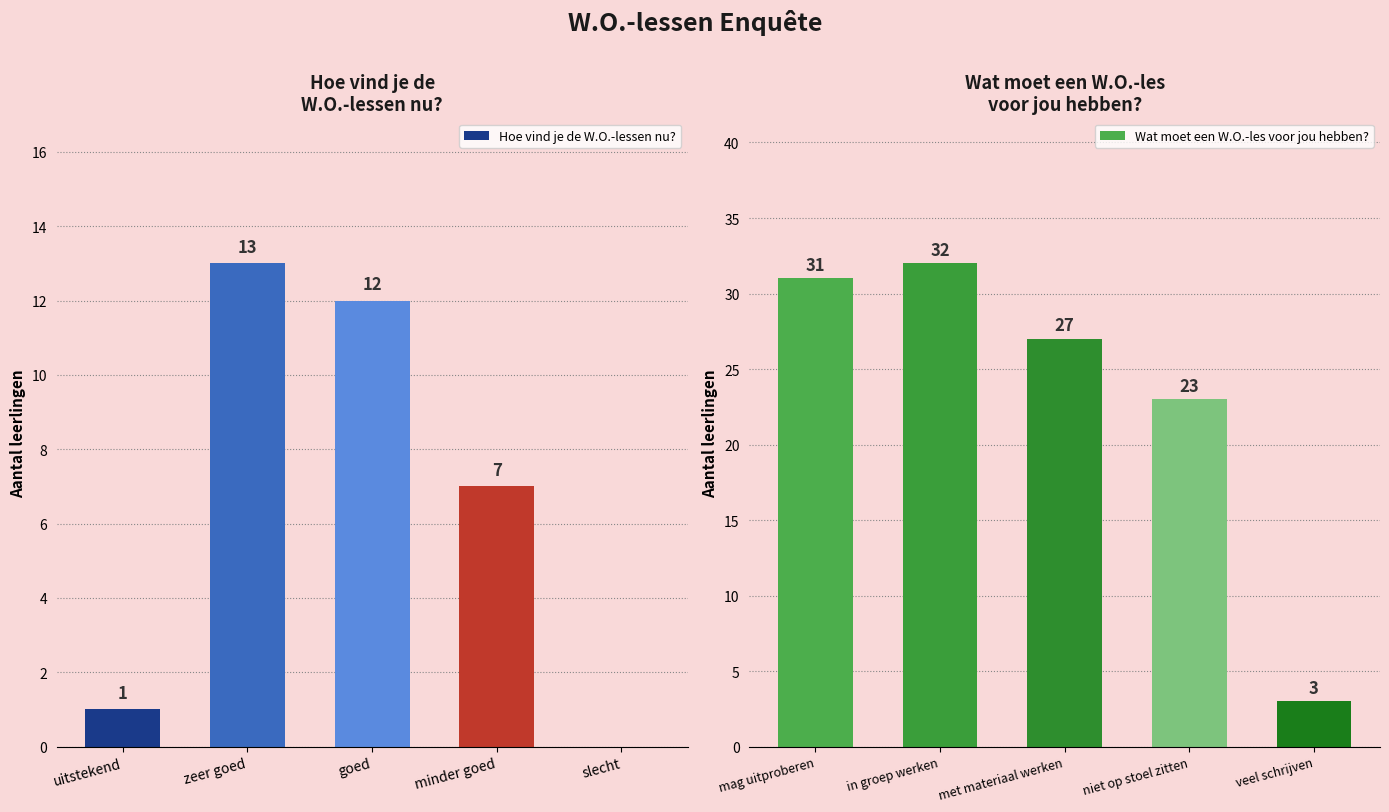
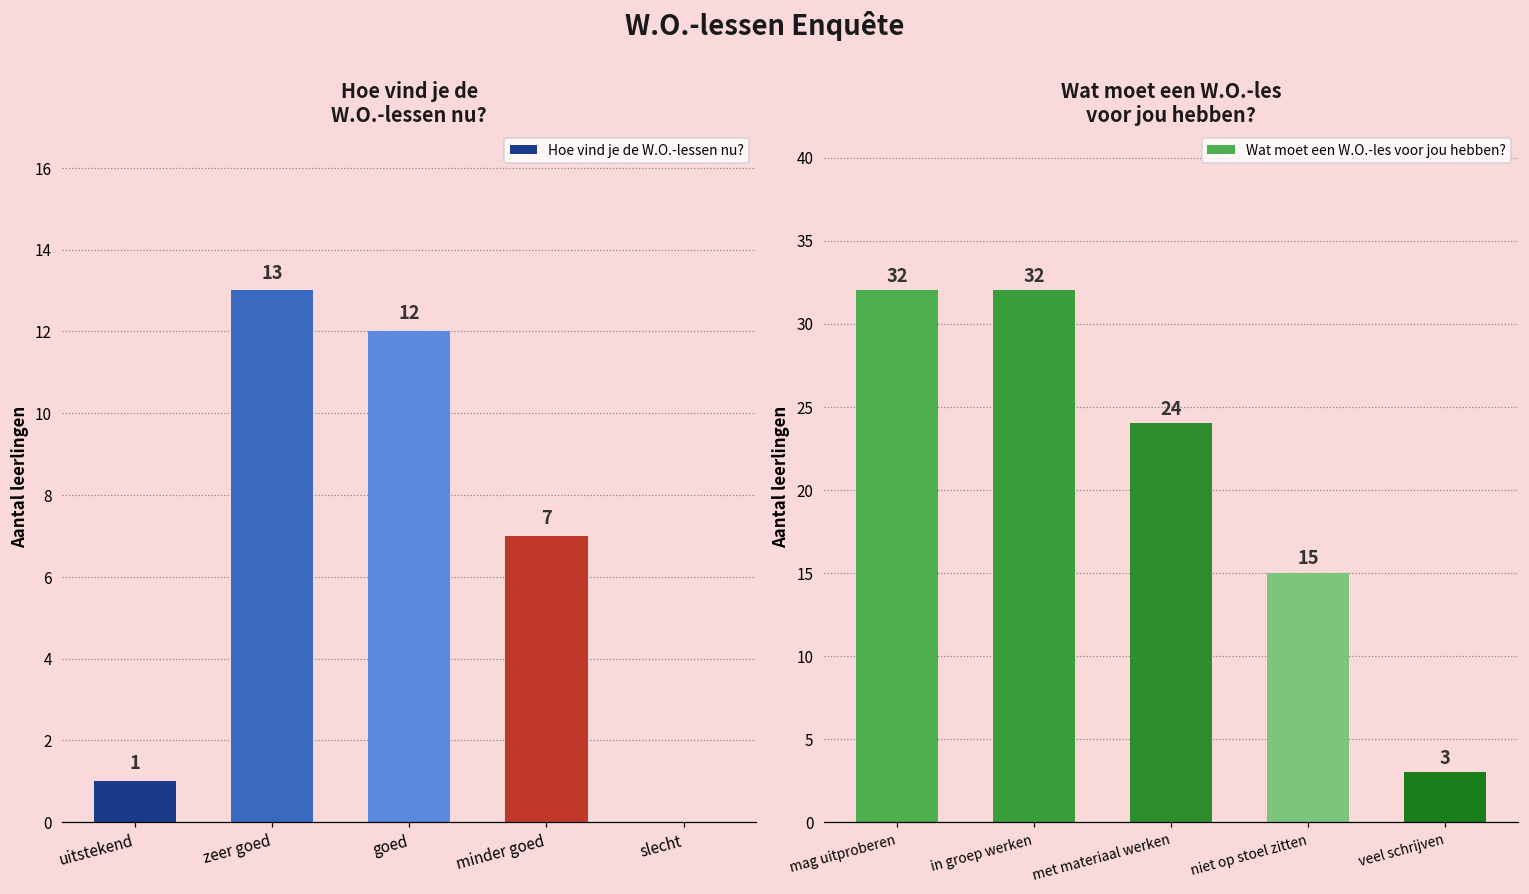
Wat moet een W.O.-les voor jou hebben?, mag uitproberen: 31 -> 32
Wat moet een W.O.-les voor jou hebben?, met materiaal werken: 27 -> 24
Wat moet een W.O.-les voor jou hebben?, niet op stoel zitten: 23 -> 15
